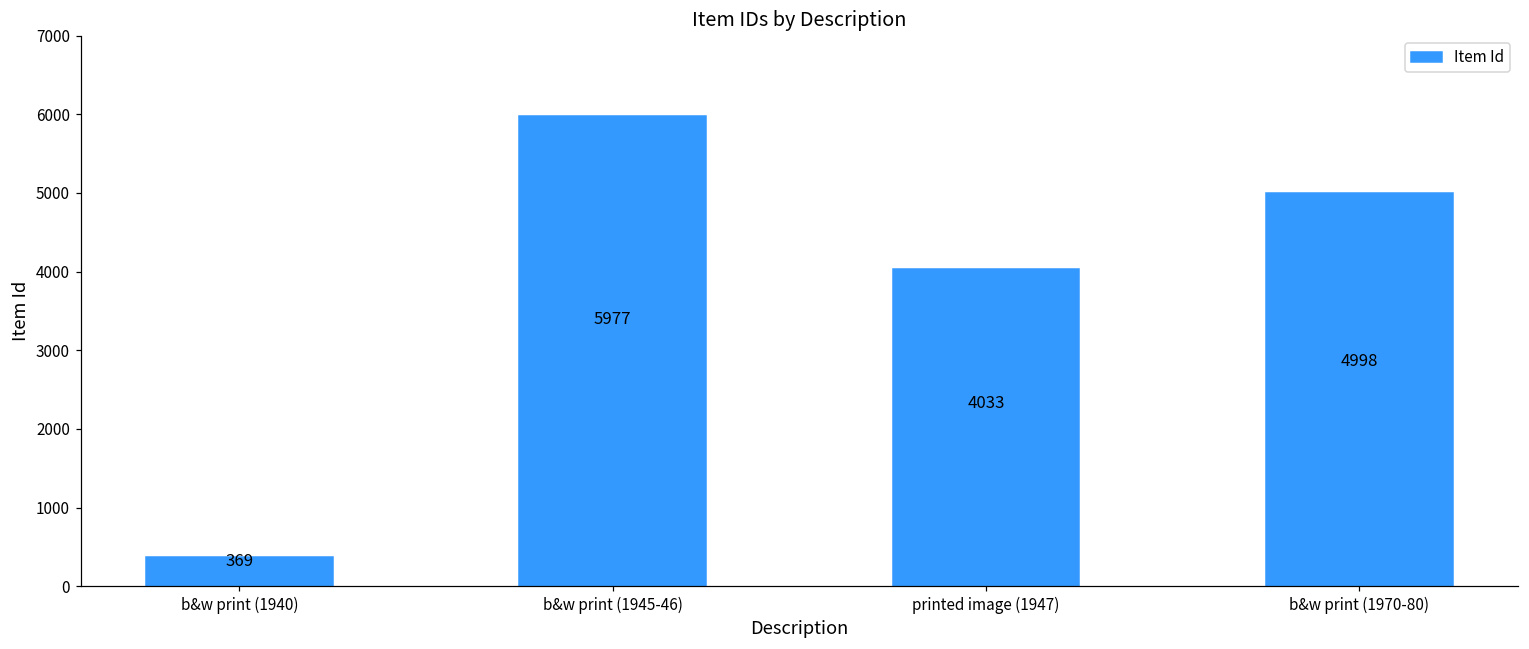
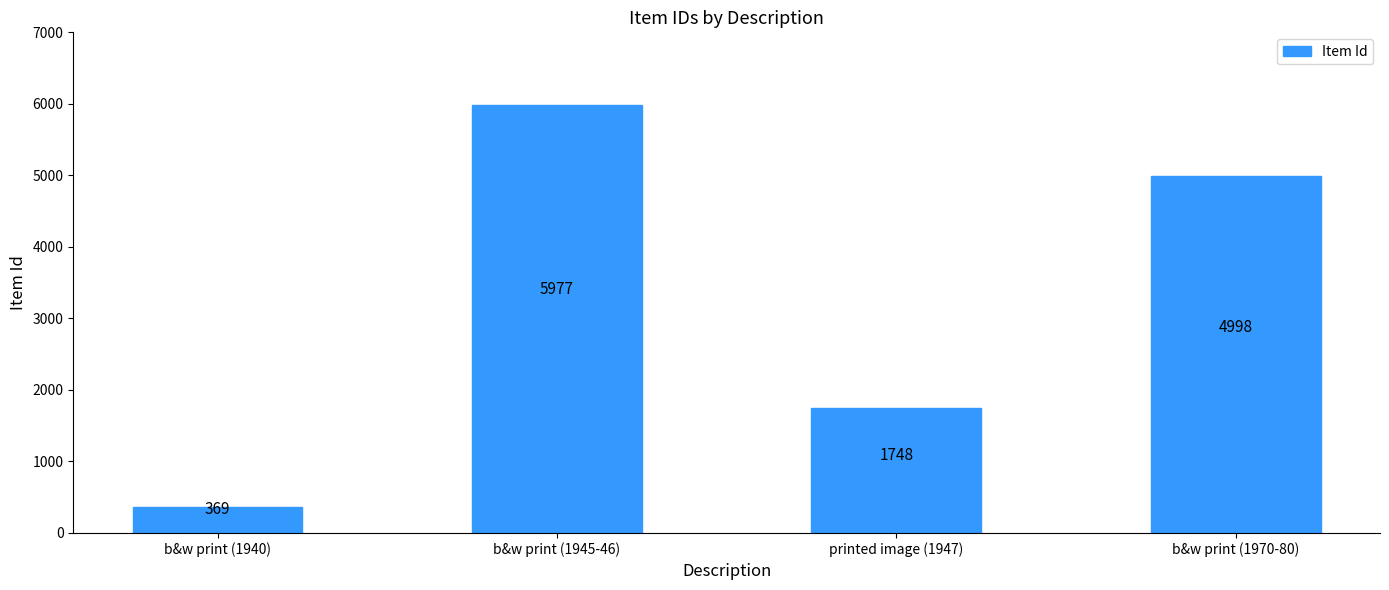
printed image (1947): 4033 -> 1748
